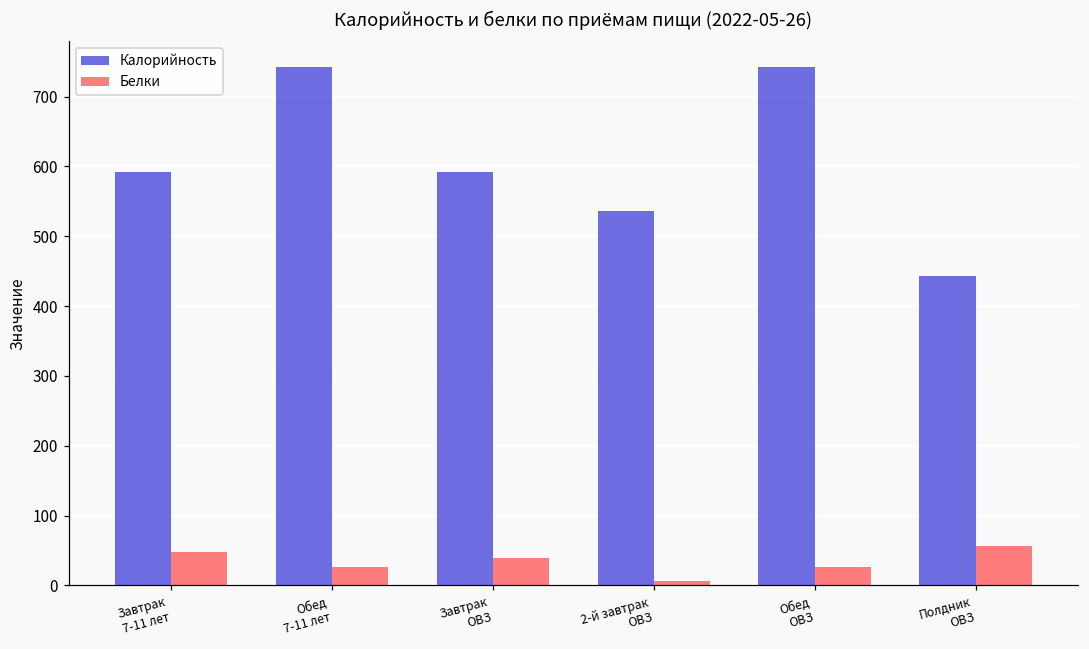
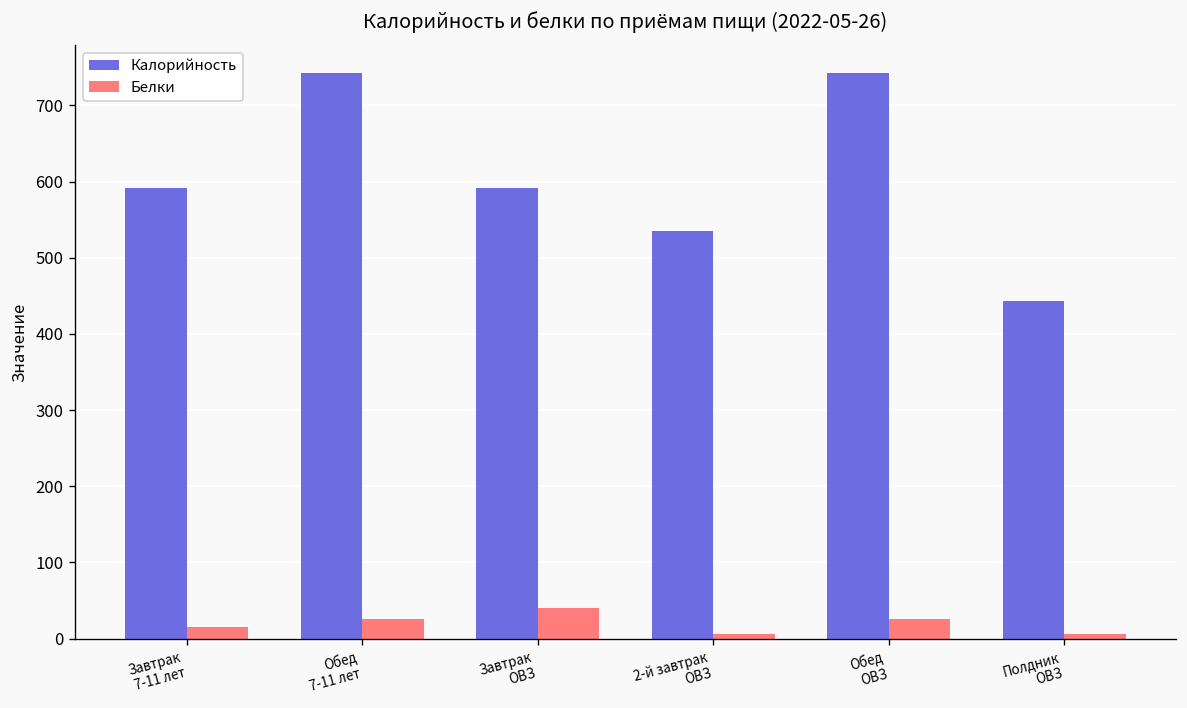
Белки, Завтрак 7-11 лет: 50 -> 20
Белки, Полдник ОВЗ: 60 -> 10
